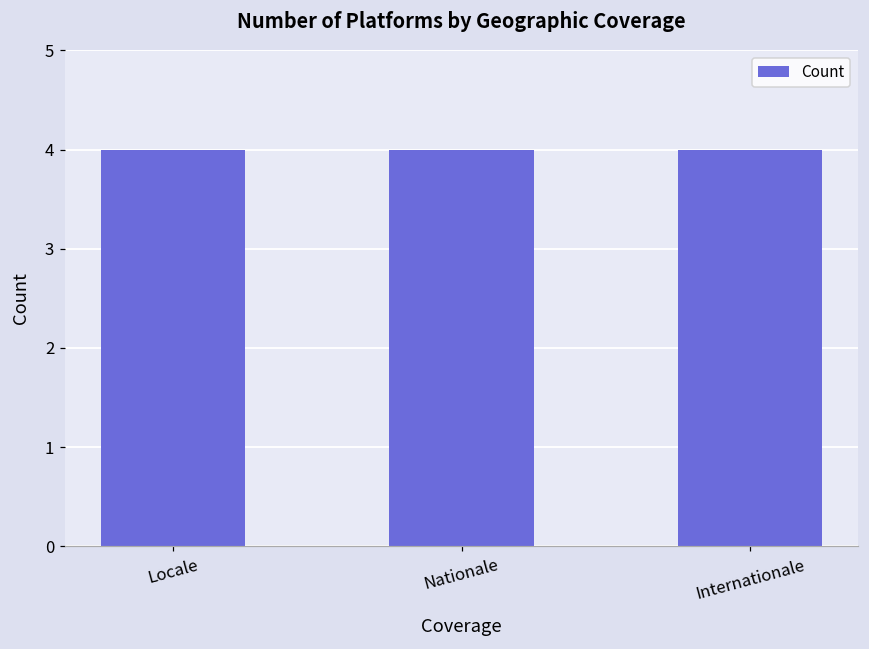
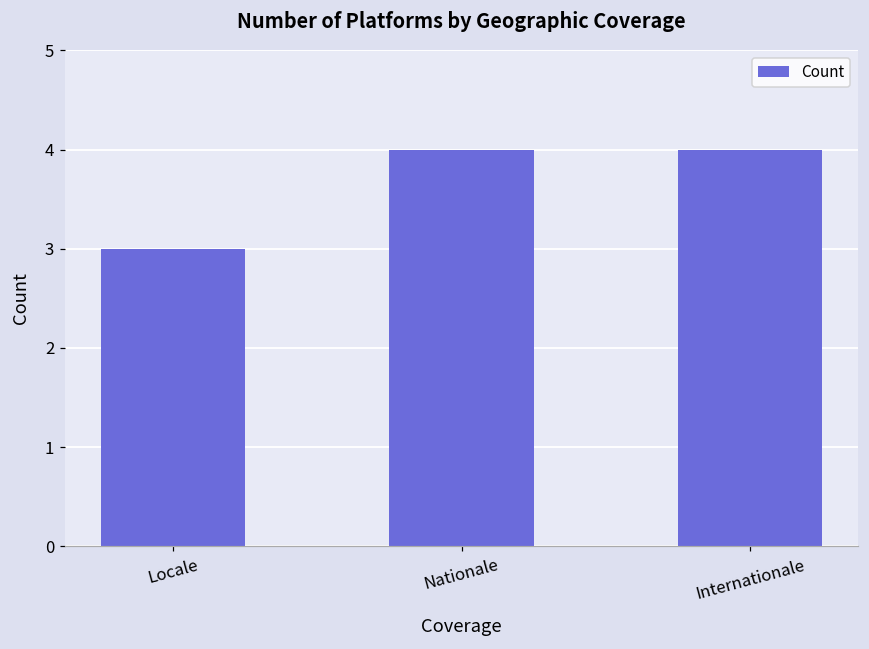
Locale: 4 -> 3
